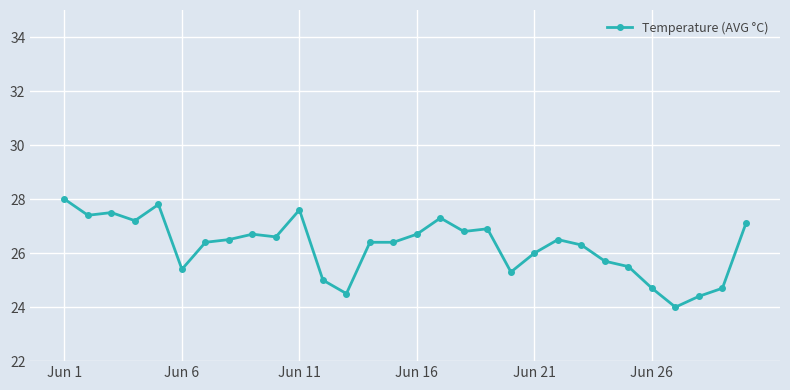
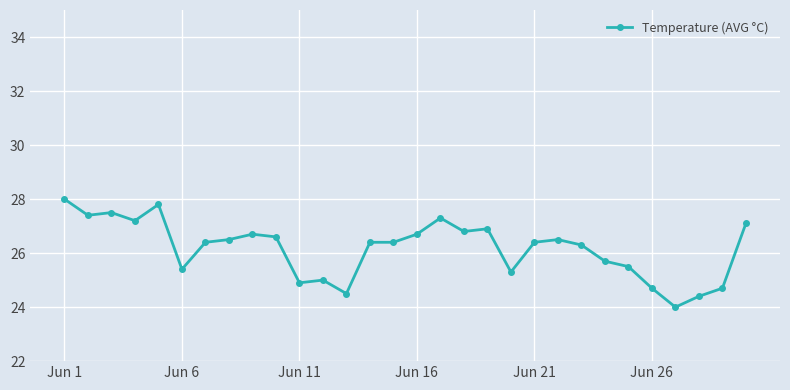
Jun 11: 27.6 -> 24.9
Jun 21: 26.0 -> 26.4
